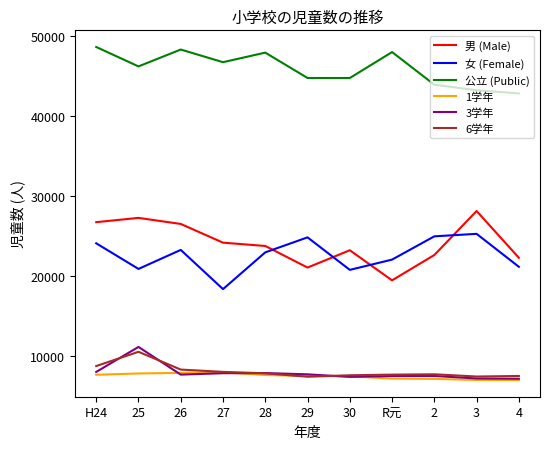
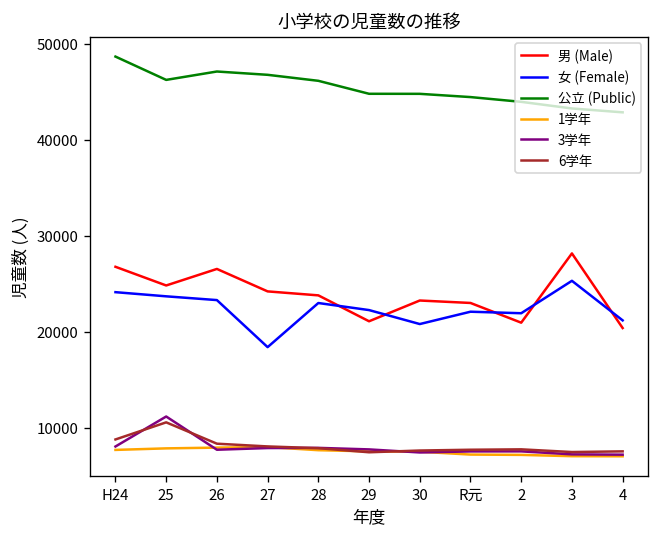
男 (Male), 25: 27000 -> 25000
女 (Female), 25: 21000 -> 24000
公立 (Public), 26: 48000 -> 47000
公立 (Public), 28: 48000 -> 46000
女 (Female), 29: 25000 -> 22000
男 (Male), R元: 19000 -> 23000
公立 (Public), R元: 48000 -> 44000
男 (Male), 2: 23000 -> 21000
女 (Female), 2: 25000 -> 22000
男 (Male), 4: 22000 -> 20000
